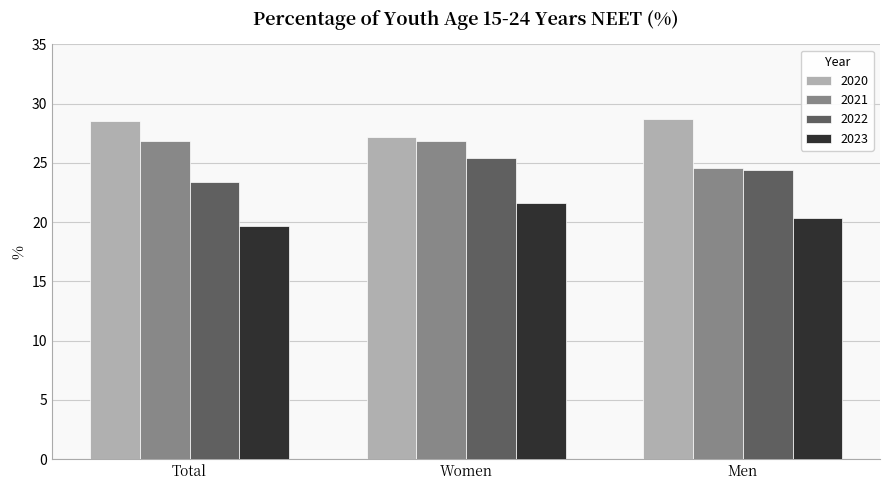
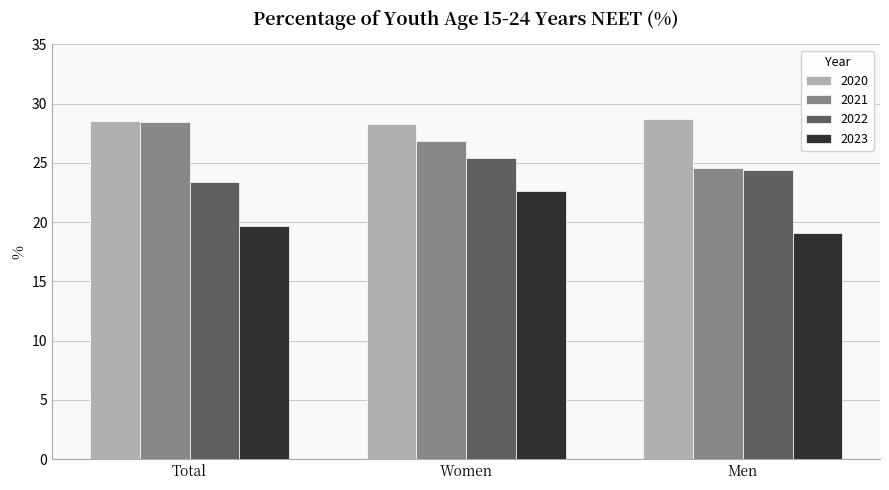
2021, Total: 26.8 -> 28.5
2020, Women: 27.2 -> 28.3
2023, Women: 21.6 -> 22.6
2023, Men: 20.4 -> 19.1
